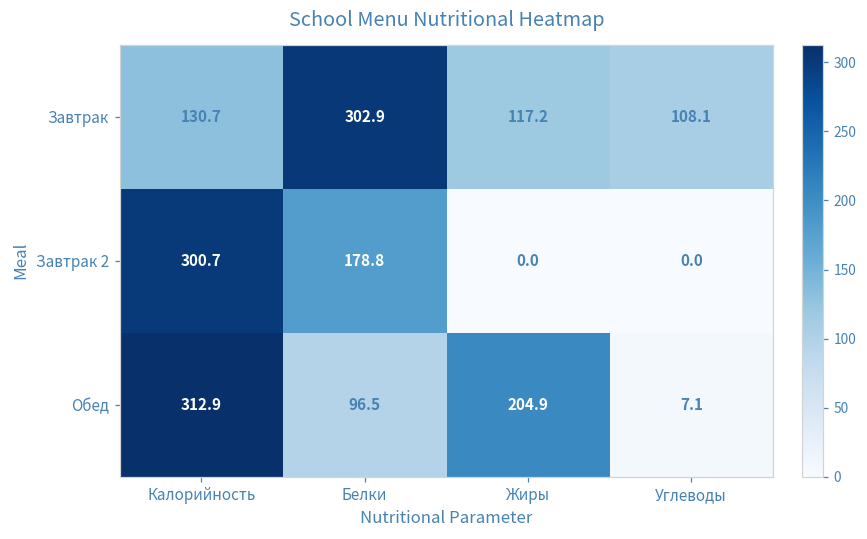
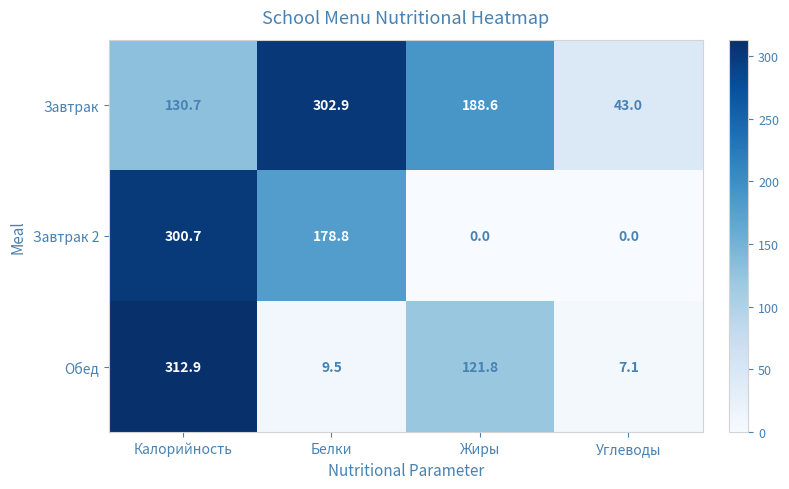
Завтрак, Жиры: 117.2 -> 188.6
Завтрак, Углеводы: 108.1 -> 43.0
Обед, Белки: 96.5 -> 9.5
Обед, Жиры: 204.9 -> 121.8
